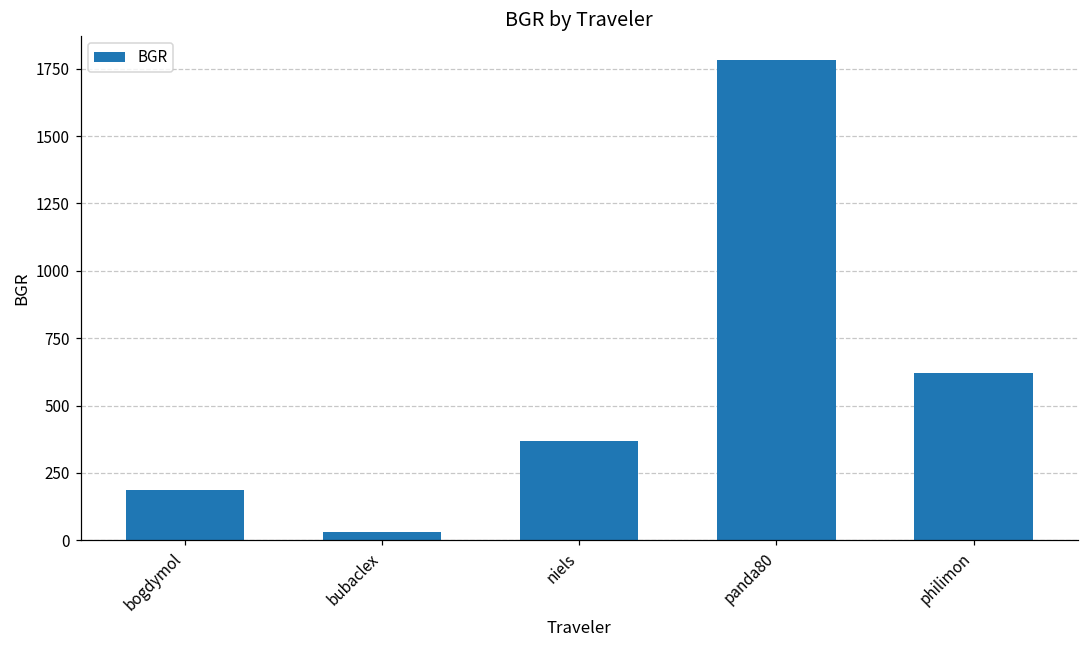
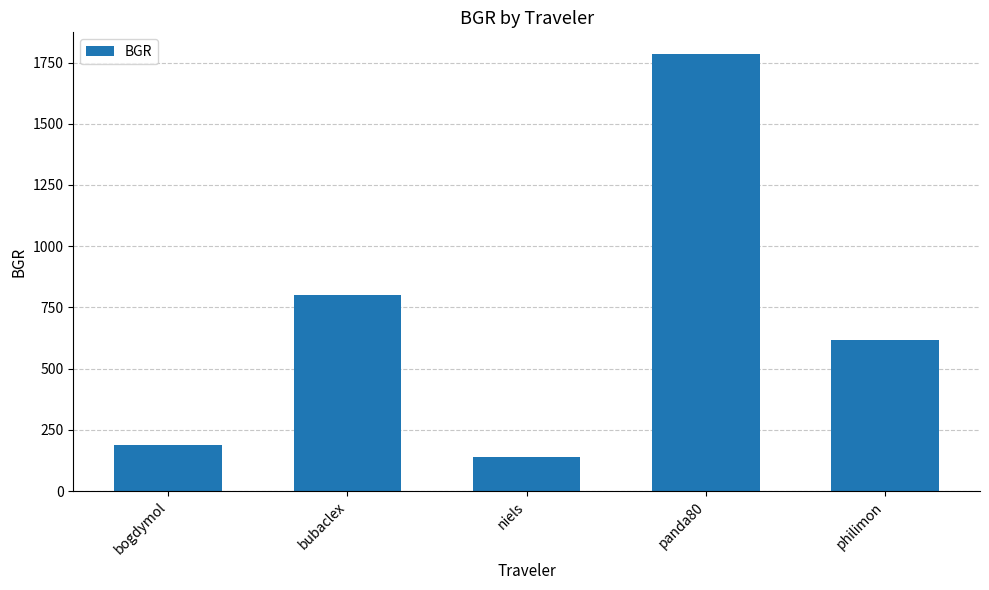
bubaclex: 30 -> 800
niels: 370 -> 140
